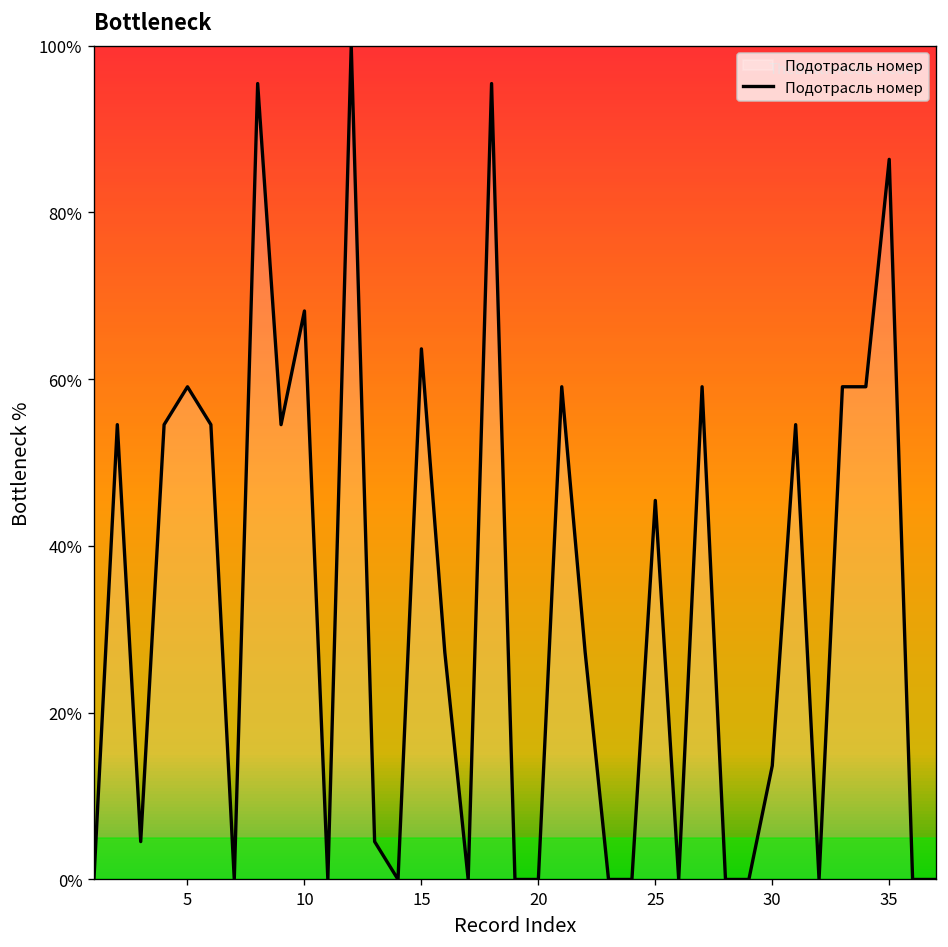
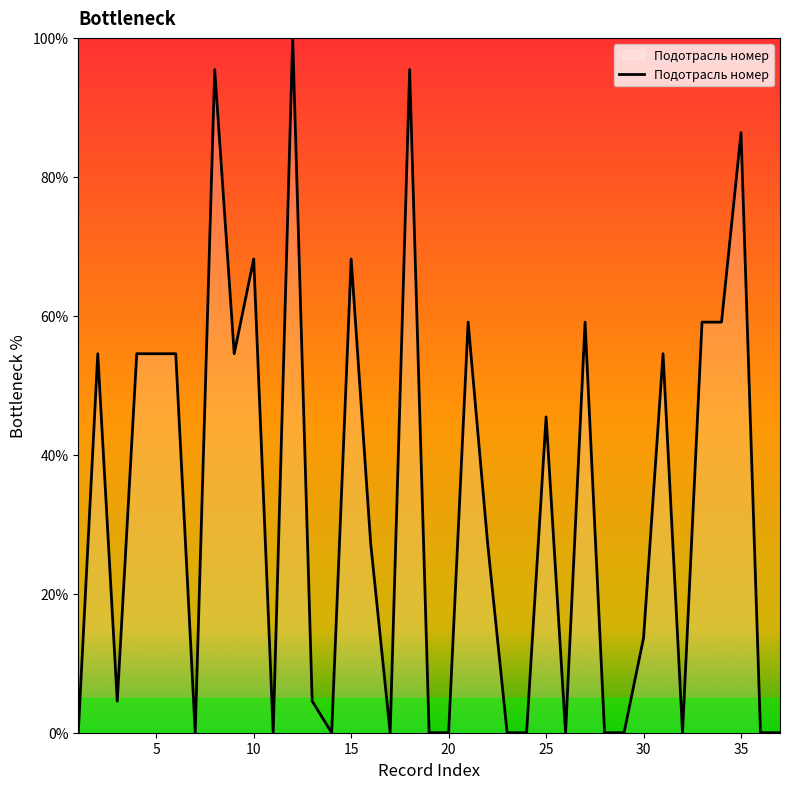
5: 59% -> 55%
15: 64% -> 68%
